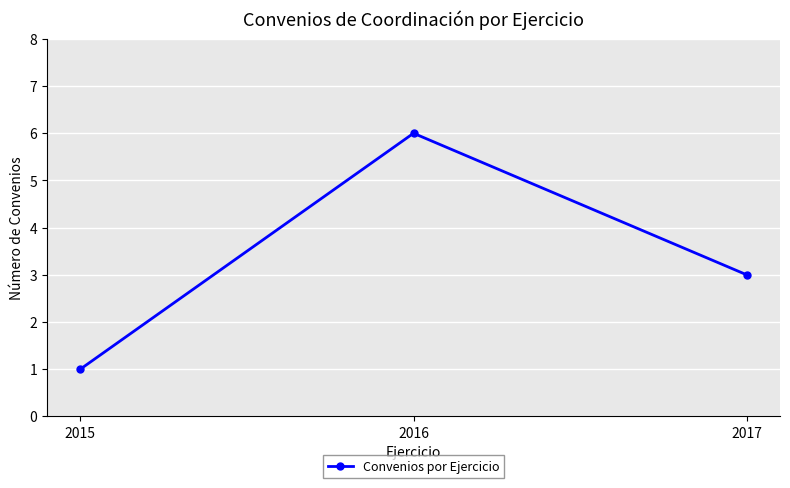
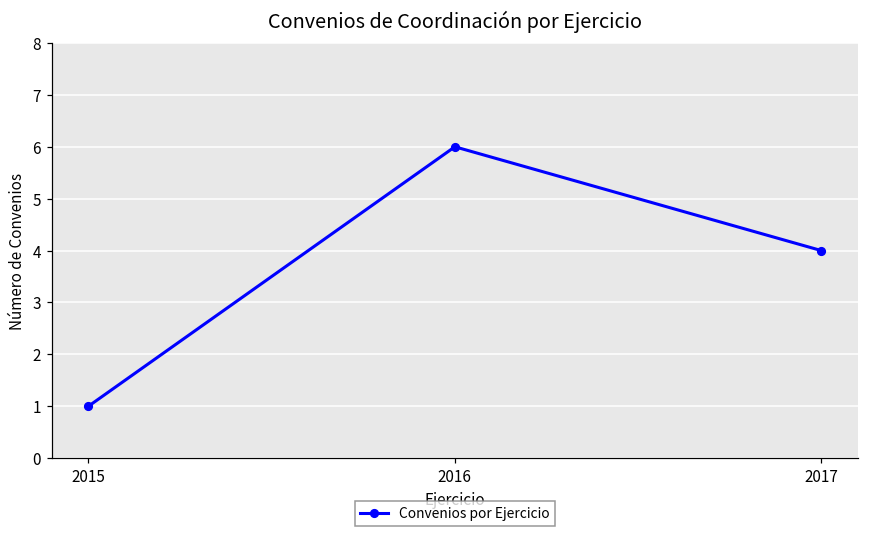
2017: 3 -> 4
